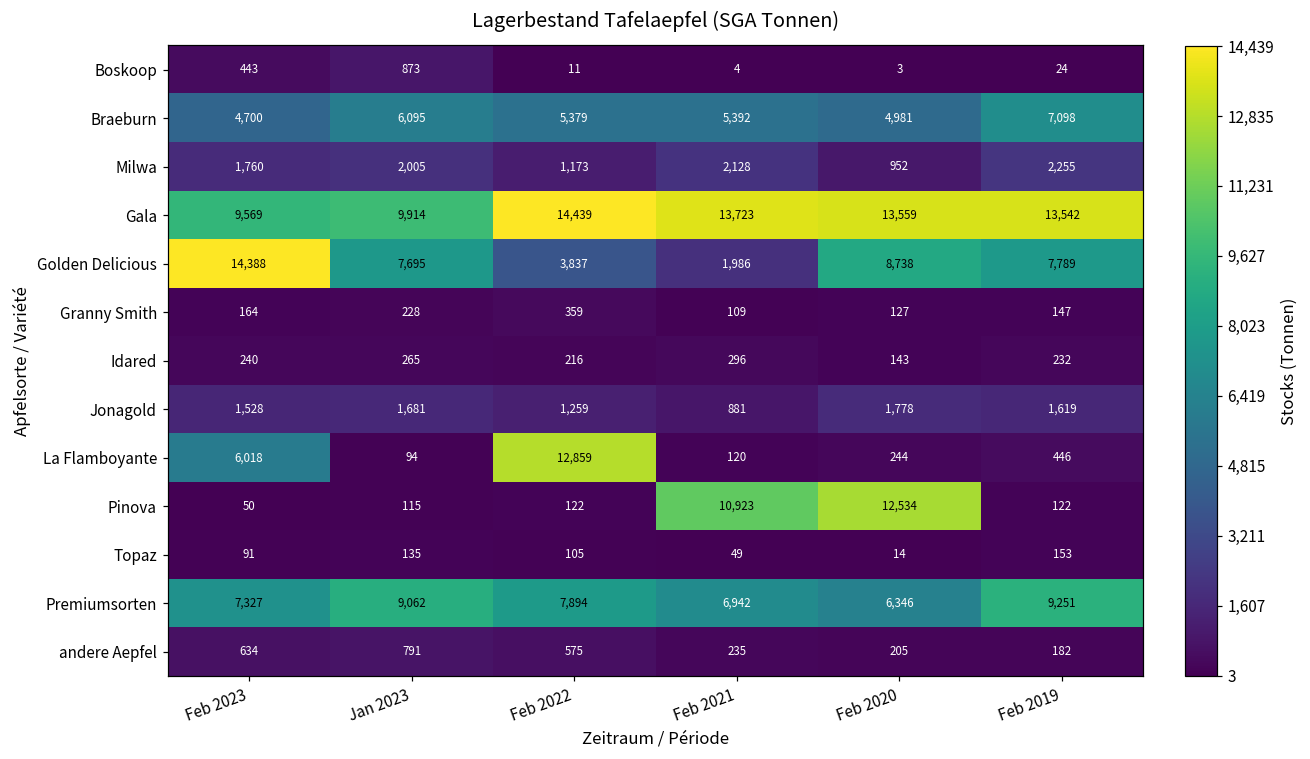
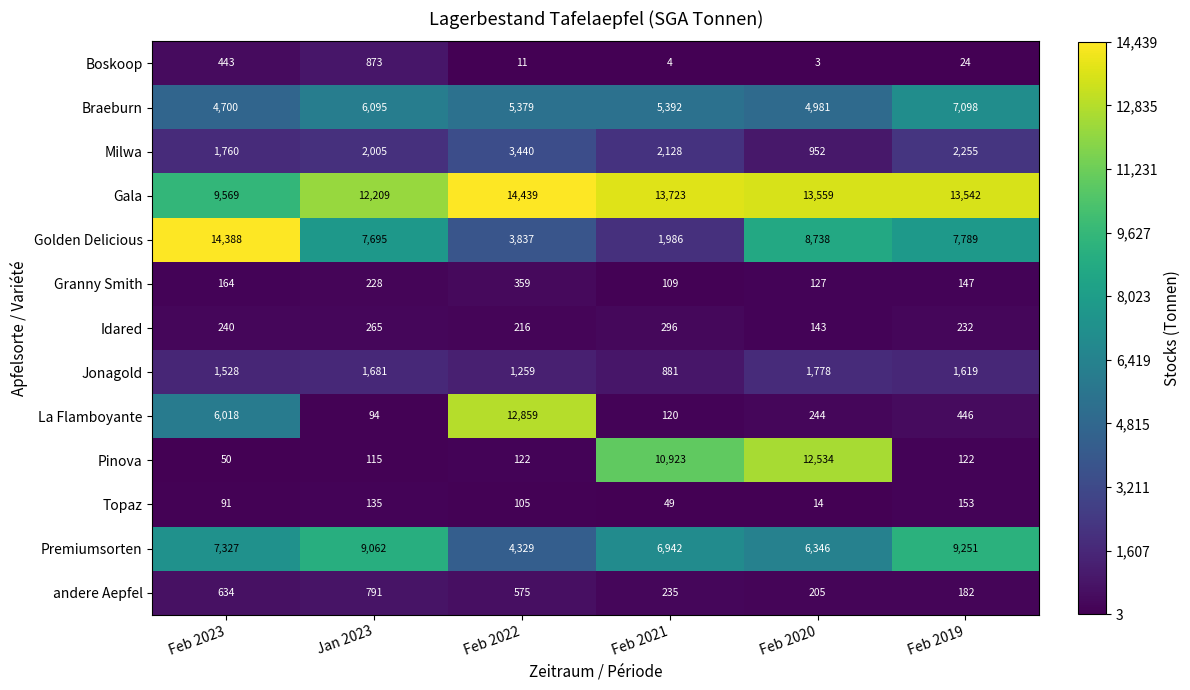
Milwa, Feb 2022: 1,173 -> 3,440
Gala, Jan 2023: 9,914 -> 12,209
Premiumsorten, Feb 2022: 7,894 -> 4,329
